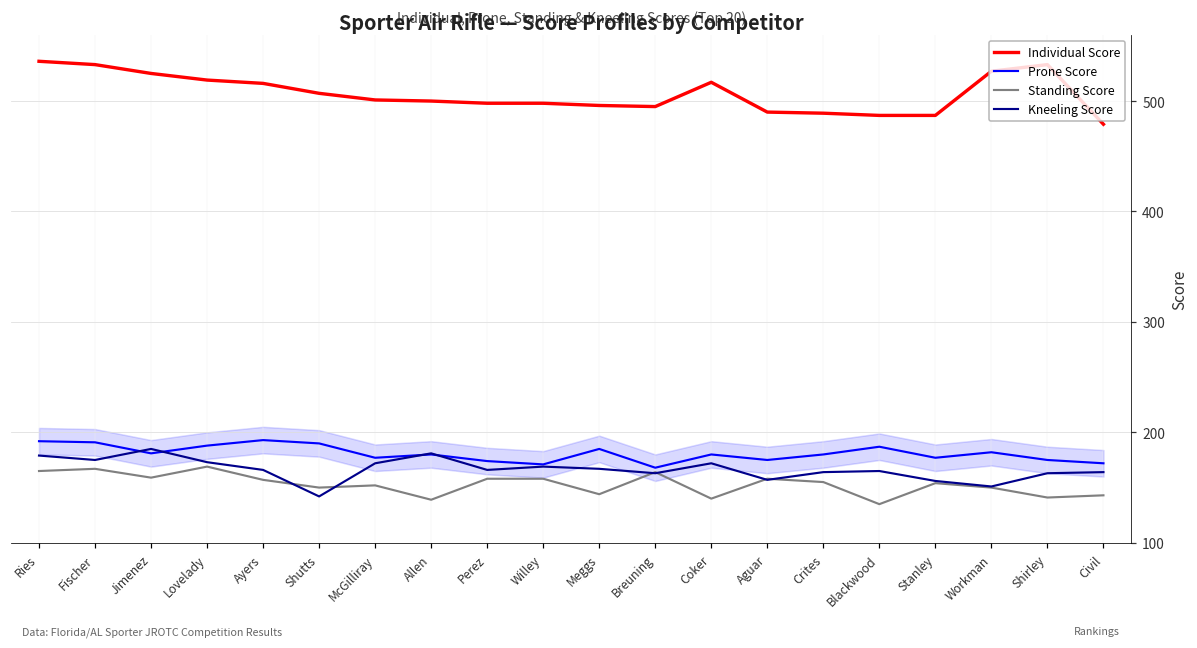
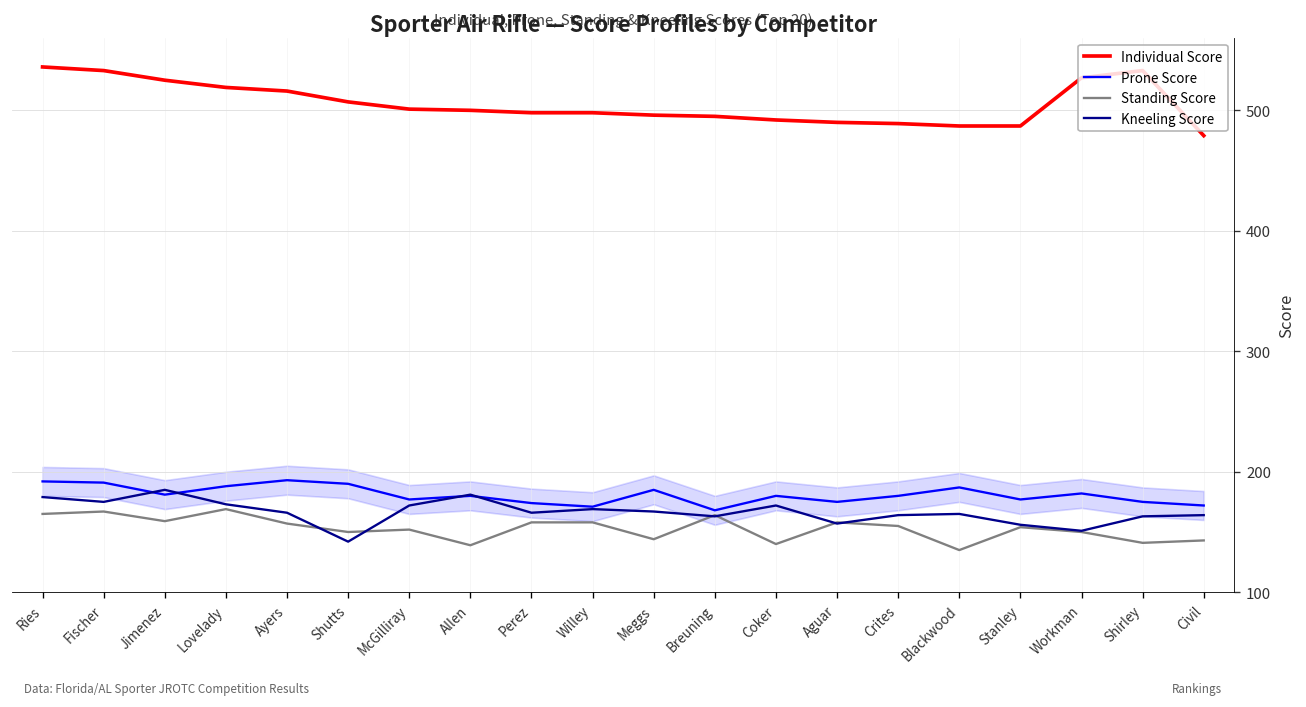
Individual Score, Coker: 517 -> 492
